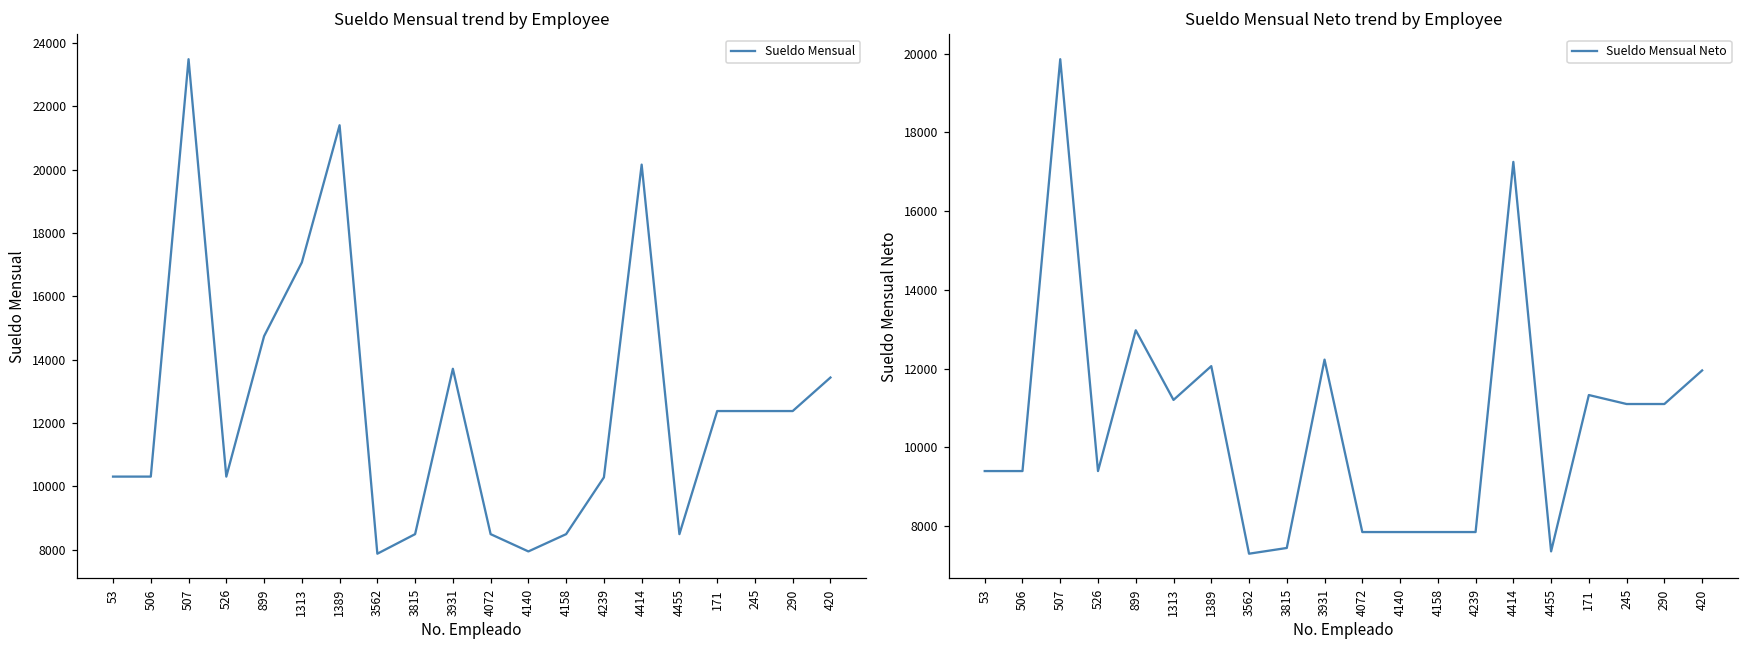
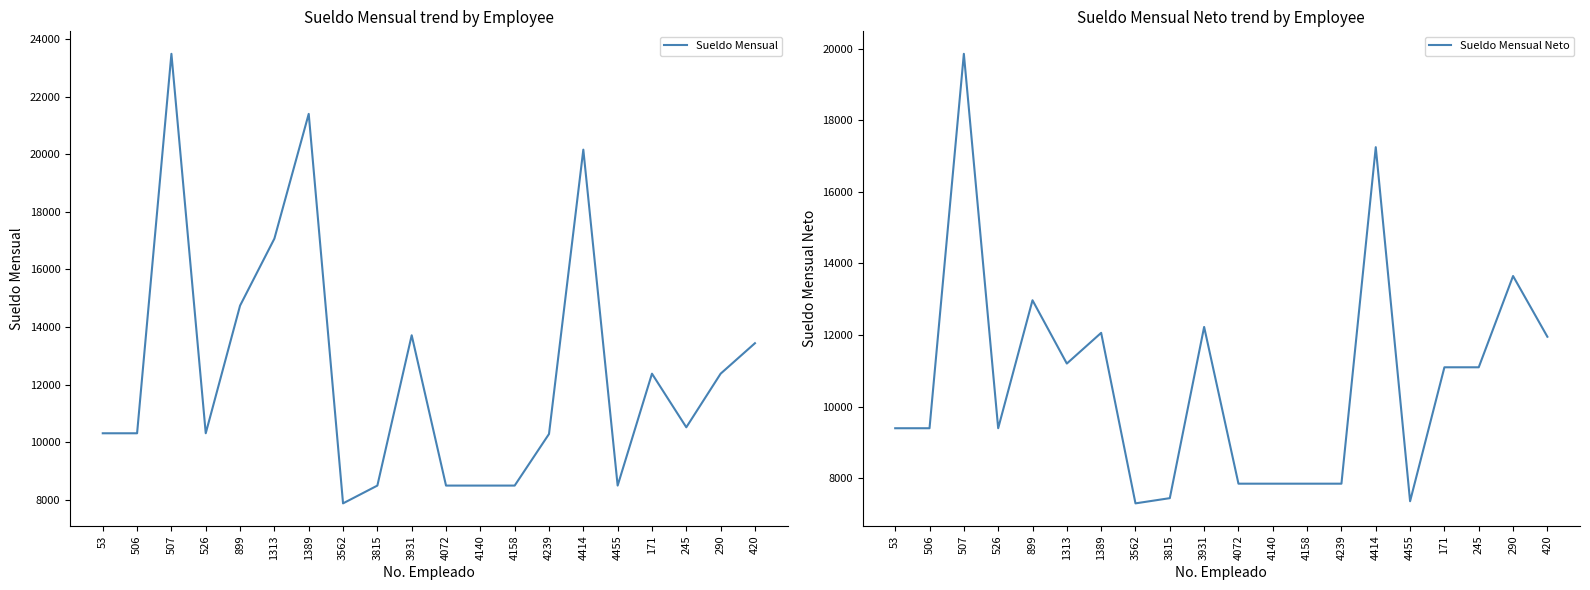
Sueldo Mensual trend by Employee, 4140: 8000 -> 8500
Sueldo Mensual trend by Employee, 245: 12400 -> 10500
Sueldo Mensual Neto trend by Employee, 171: 11300 -> 11100
Sueldo Mensual Neto trend by Employee, 290: 11100 -> 13600
